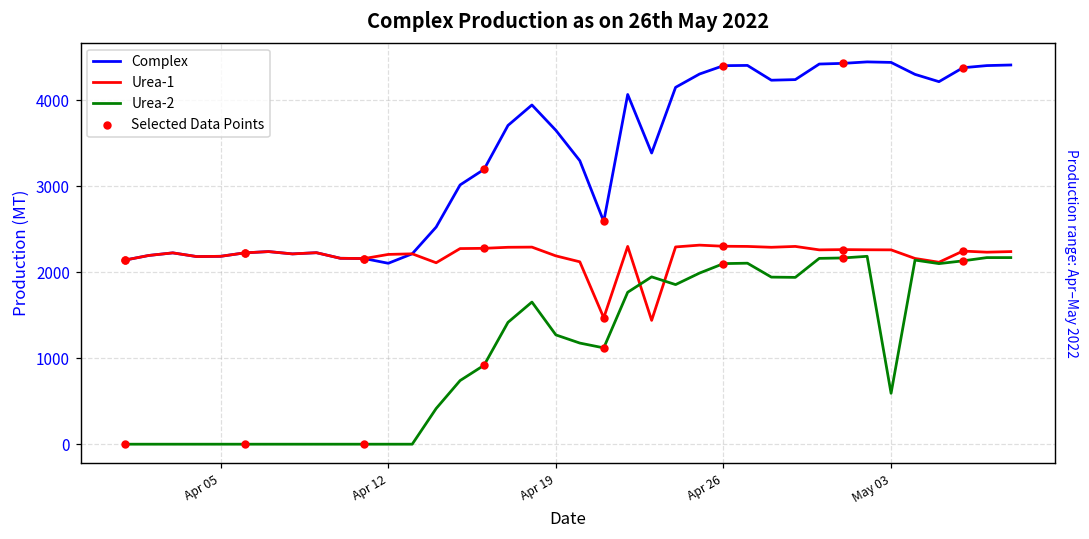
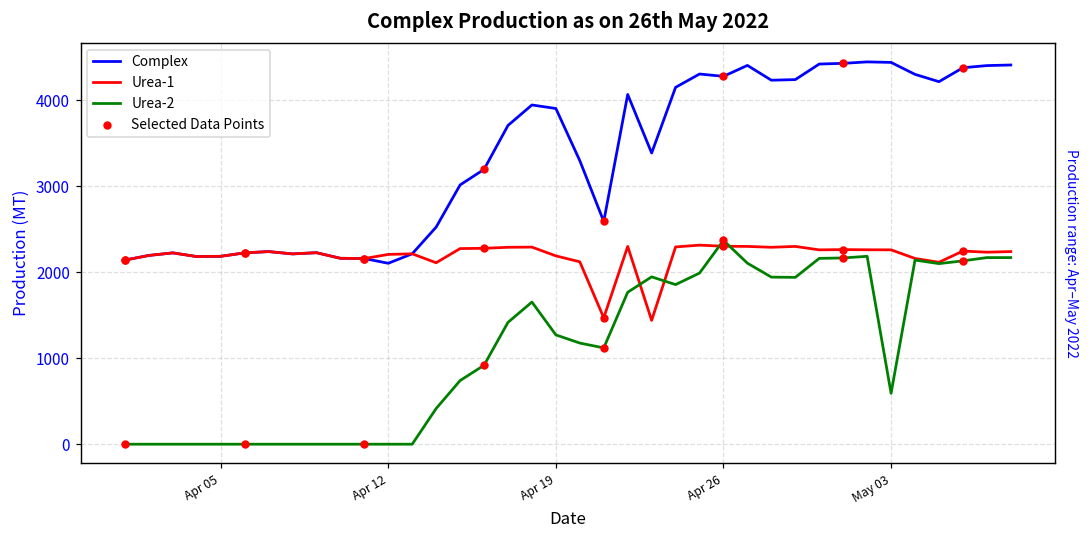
Complex, Apr 19: 3700 -> 3900
Complex, Apr 26: 4400 -> 4300
Urea-2, Apr 26: 2100 -> 2400
